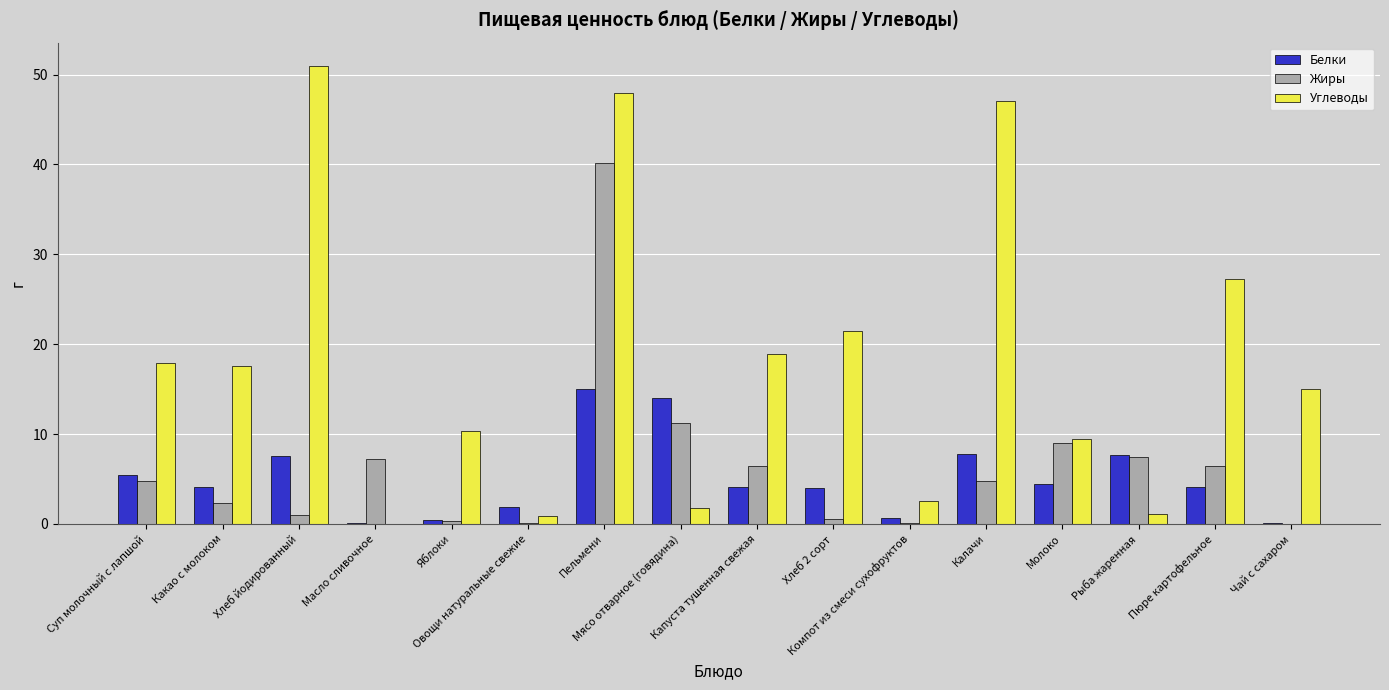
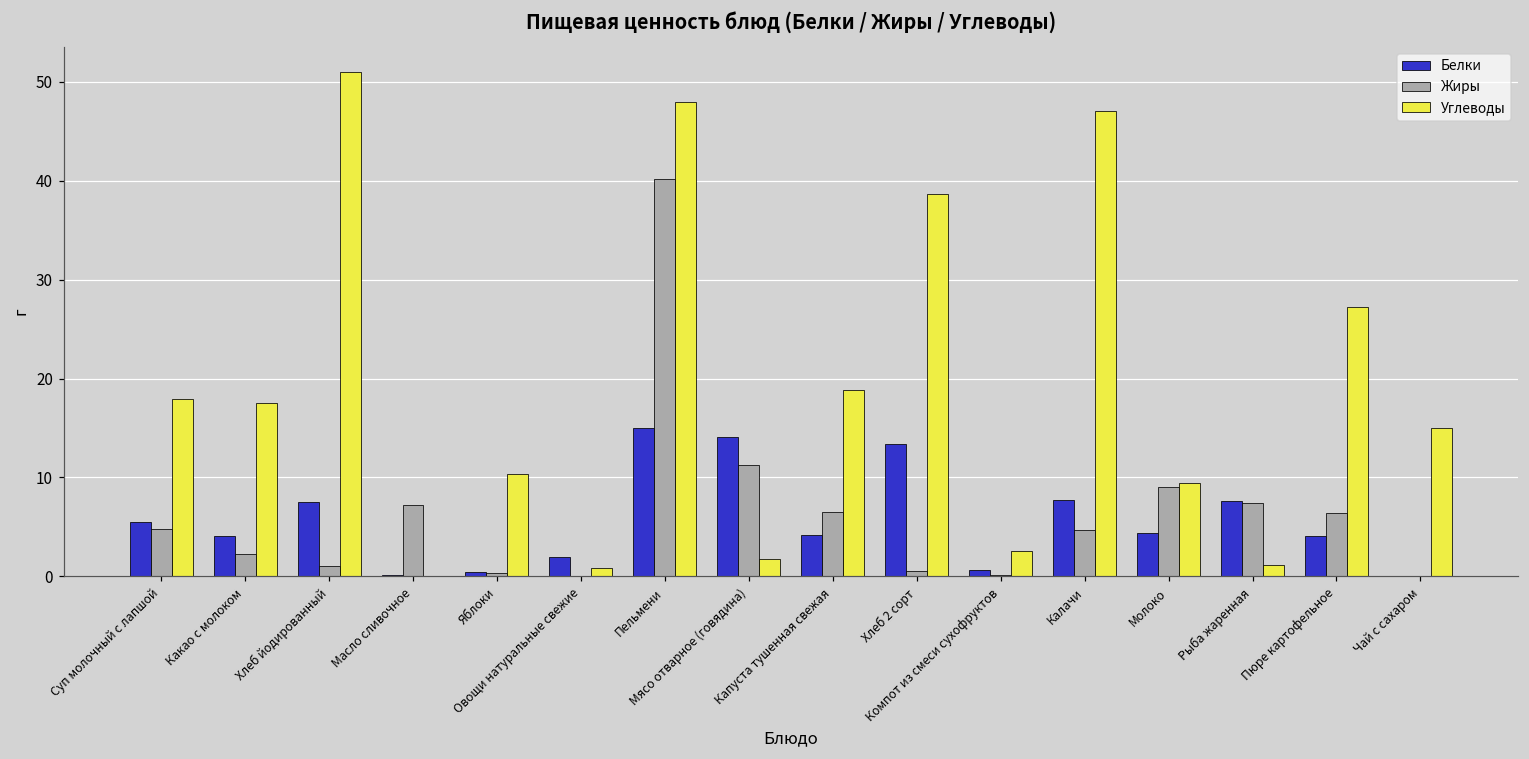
Белки, Хлеб 2 сорт: 4 -> 13
Углеводы, Хлеб 2 сорт: 22 -> 39
